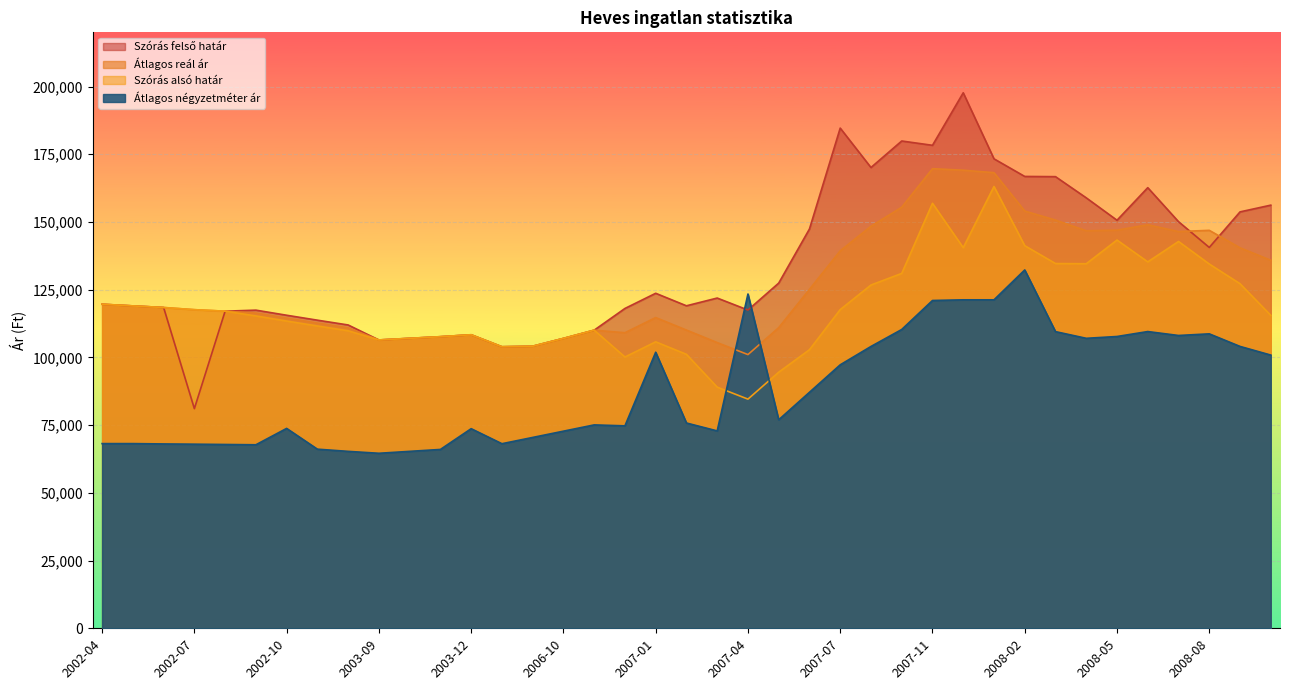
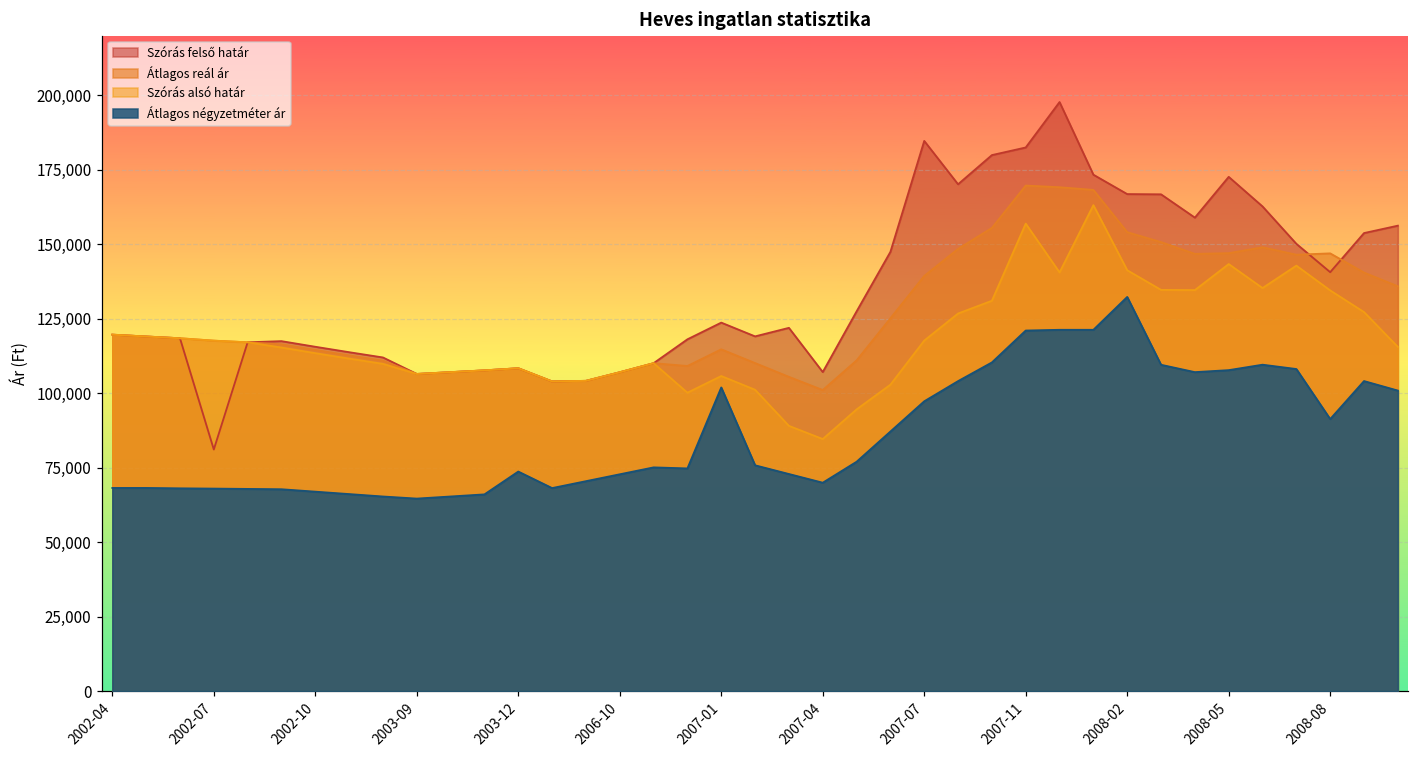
Átlagos négyzetméter ár, 2002-10: 74,000 -> 67,000
Szórás felső határ, 2007-04: 117,000 -> 107,000
Átlagos négyzetméter ár, 2007-04: 123,000 -> 70,000
Szórás felső határ, 2007-11: 178,000 -> 182,000
Szórás felső határ, 2008-05: 151,000 -> 173,000
Átlagos négyzetméter ár, 2008-08: 109,000 -> 91,000
